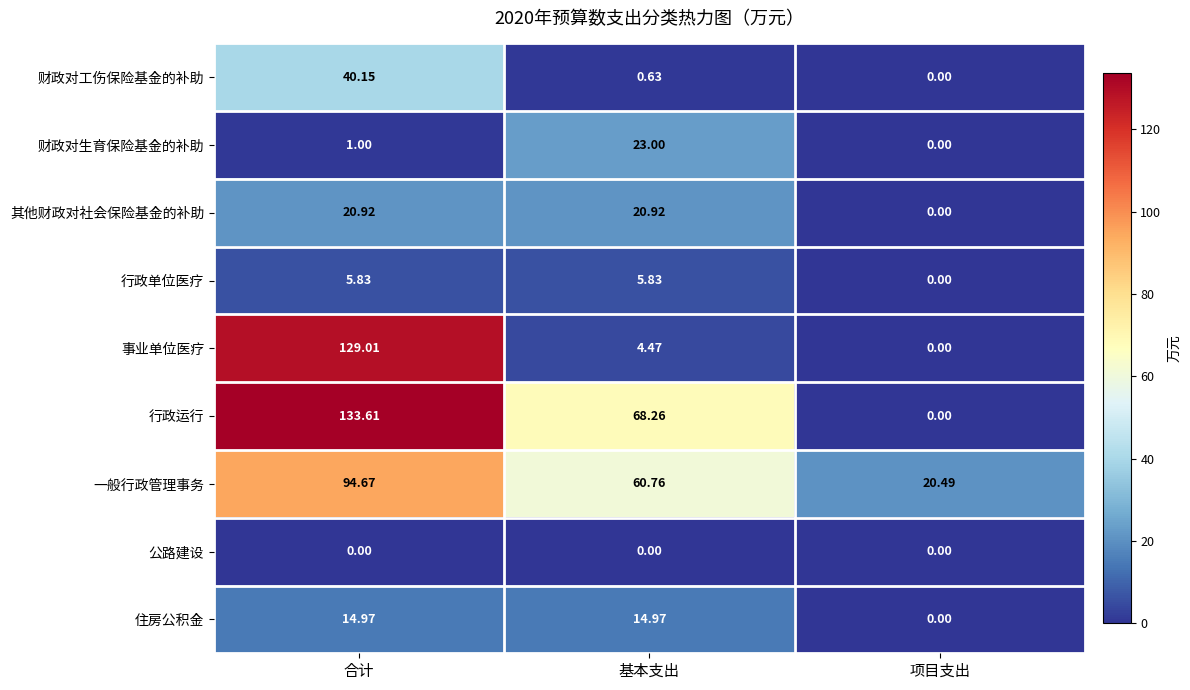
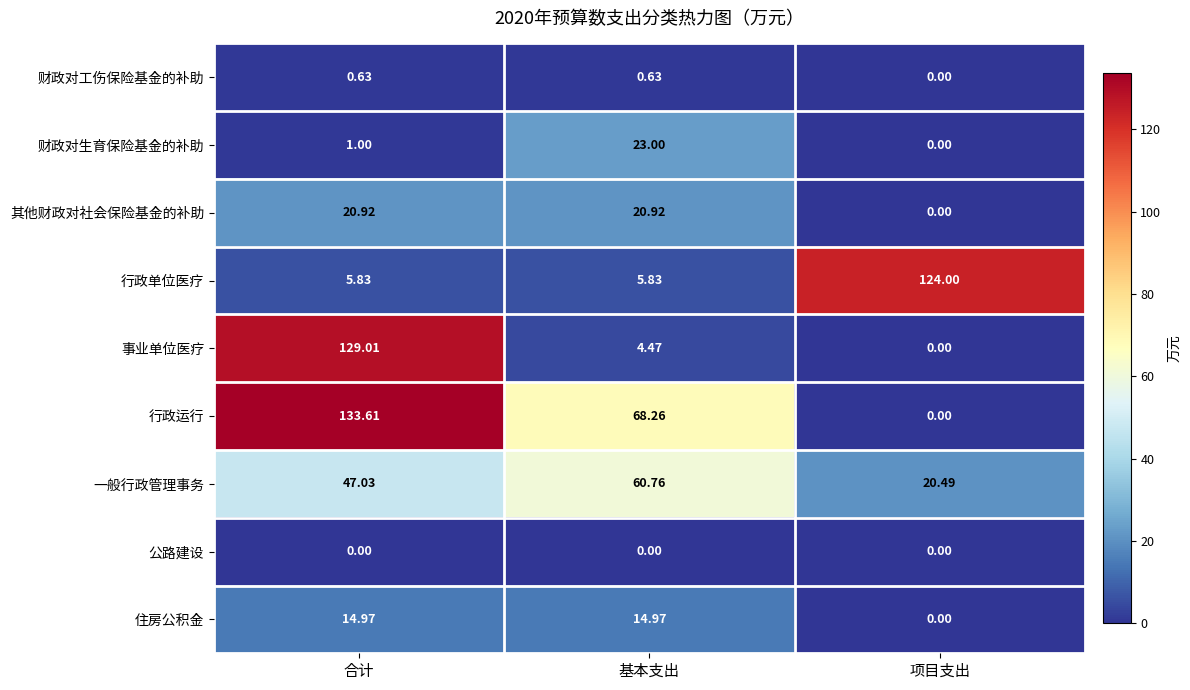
财政对工伤保险基金的补助, 合计: 40.15 -> 0.63
行政单位医疗, 项目支出: 0.00 -> 124.00
一般行政管理事务, 合计: 94.67 -> 47.03
